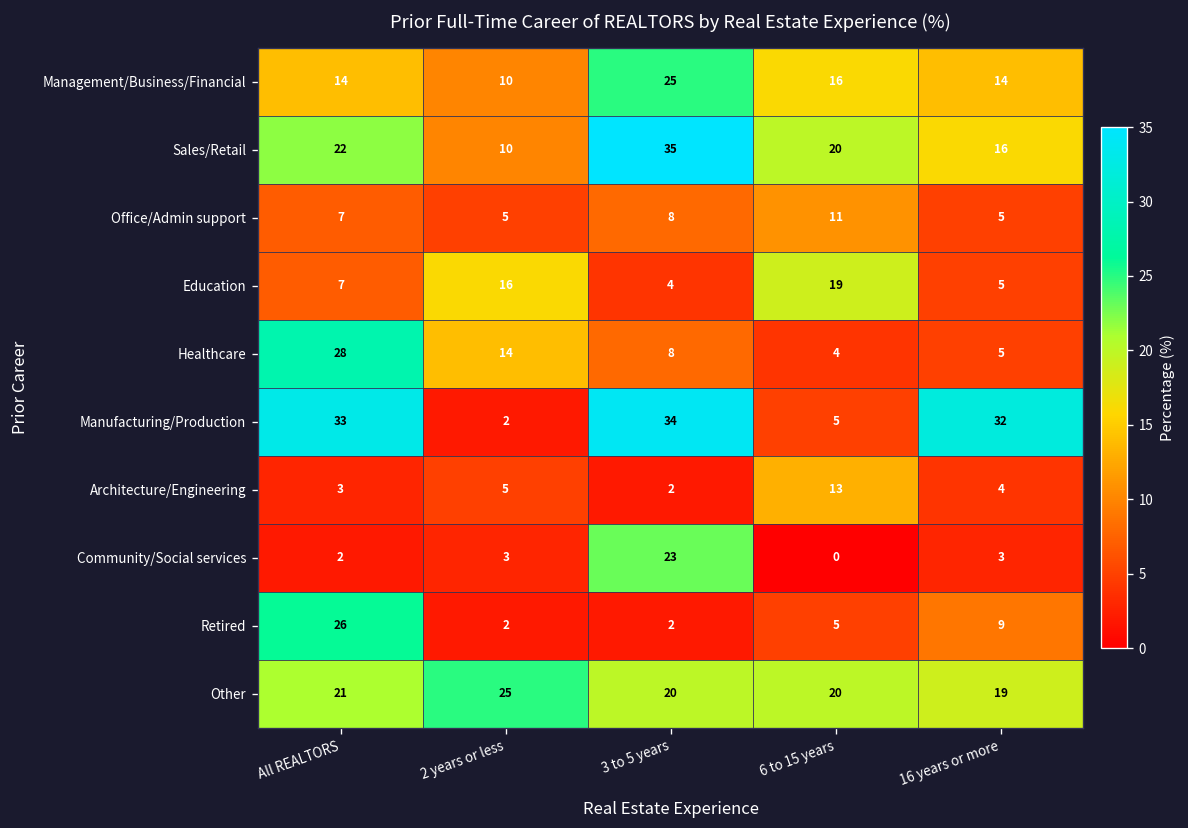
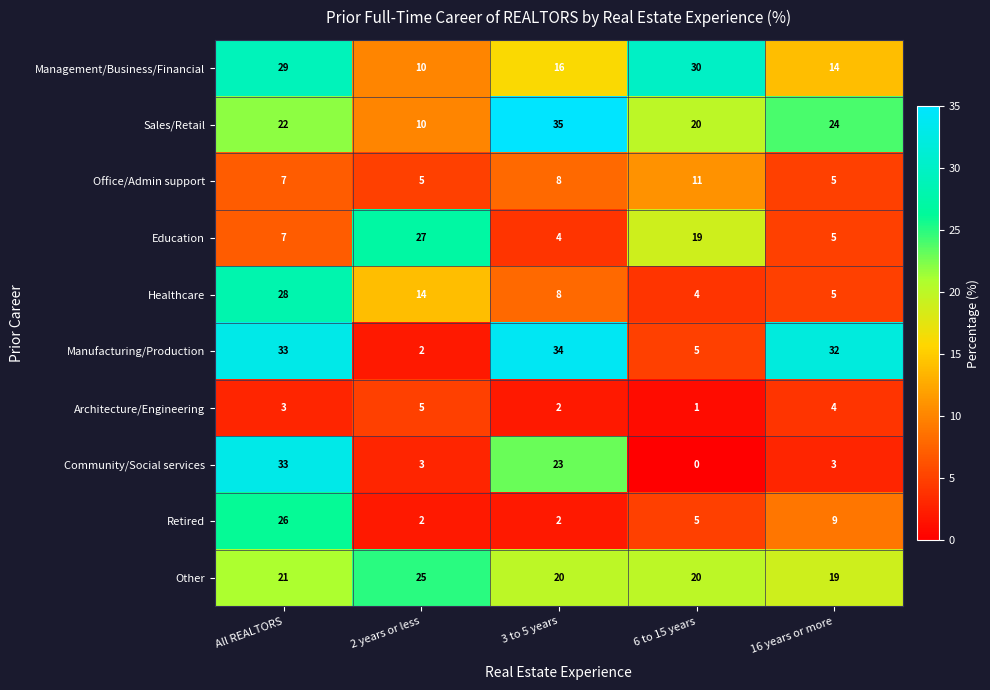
Management/Business/Financial, All REALTORS: 14 -> 29
Management/Business/Financial, 3 to 5 years: 25 -> 16
Management/Business/Financial, 6 to 15 years: 16 -> 30
Sales/Retail, 16 years or more: 16 -> 24
Education, 2 years or less: 16 -> 27
Architecture/Engineering, 6 to 15 years: 13 -> 1
Community/Social services, All REALTORS: 2 -> 33
